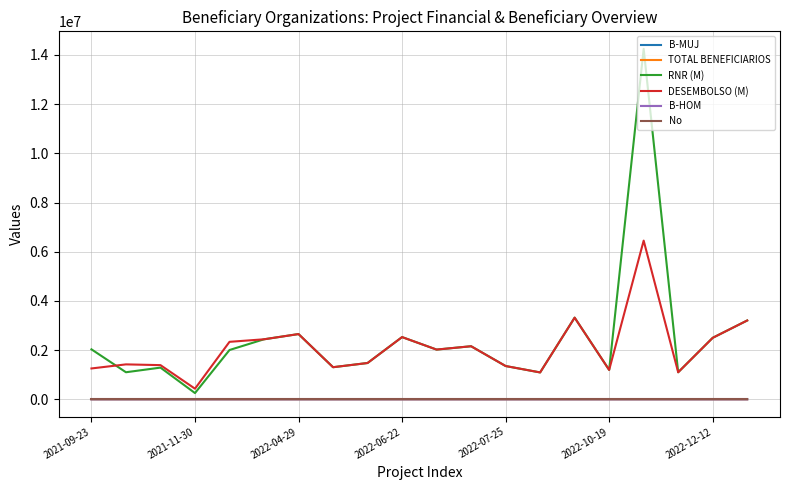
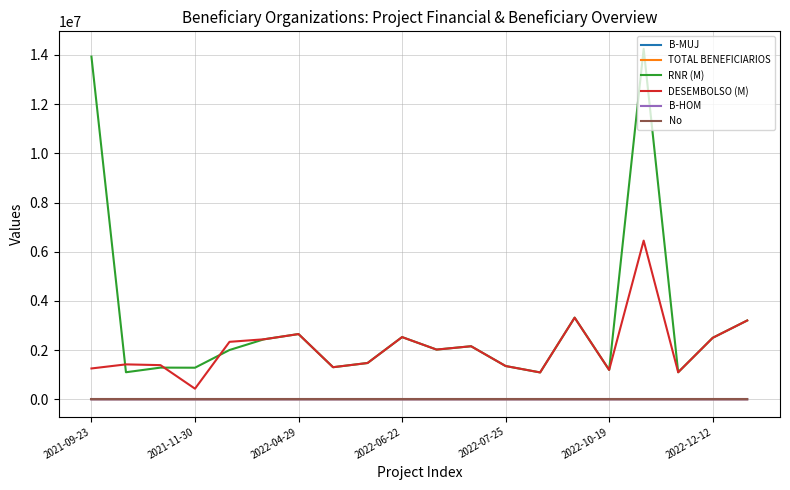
RNR (M), 2021-09-23: 2000000 -> 13900000
RNR (M), 2021-11-30: 300000 -> 1300000
